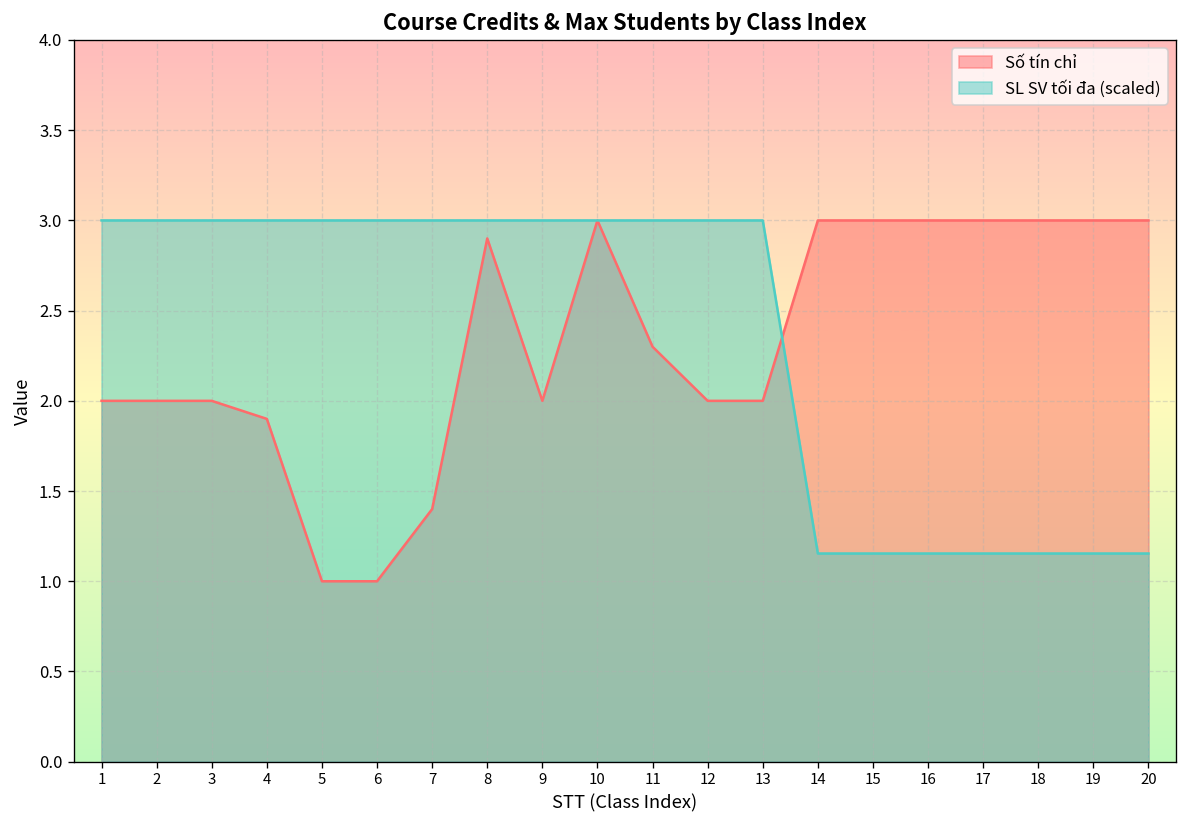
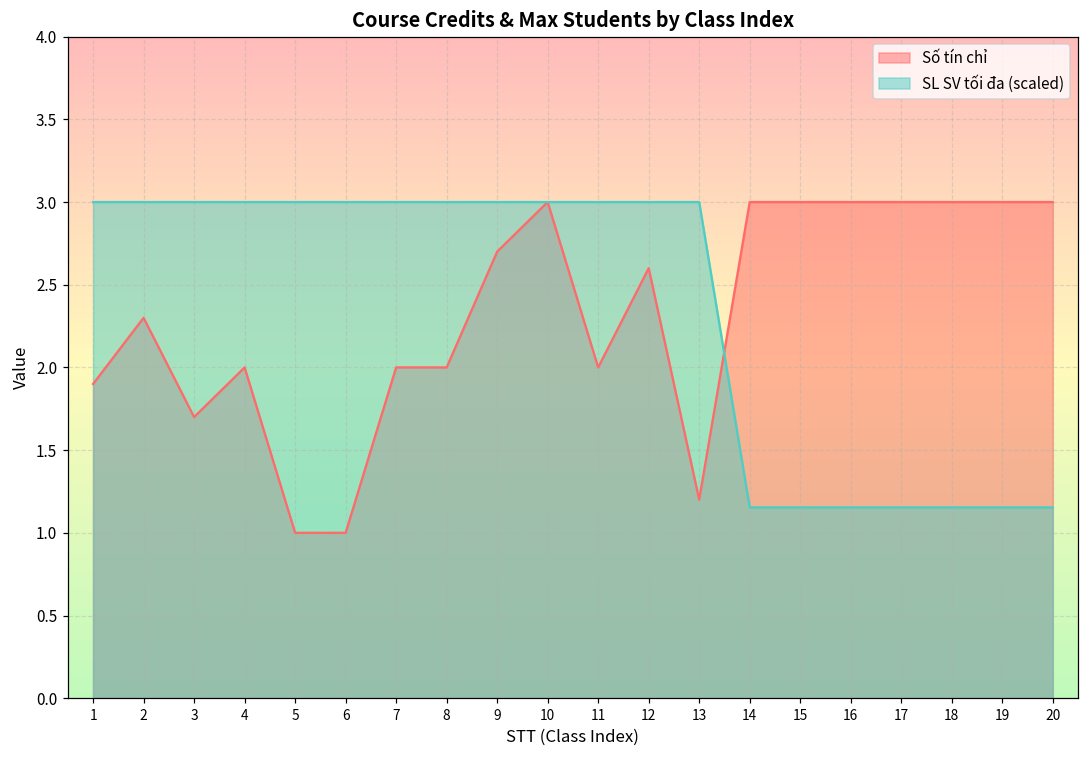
Số tín chỉ, 1: 2.0 -> 1.9
Số tín chỉ, 2: 2.0 -> 2.3
Số tín chỉ, 3: 2.0 -> 1.7
Số tín chỉ, 4: 1.9 -> 2.0
Số tín chỉ, 7: 1.4 -> 2.0
Số tín chỉ, 8: 2.9 -> 2.0
Số tín chỉ, 9: 2.0 -> 2.7
Số tín chỉ, 11: 2.3 -> 2.0
Số tín chỉ, 12: 2.0 -> 2.6
Số tín chỉ, 13: 2.0 -> 1.2
